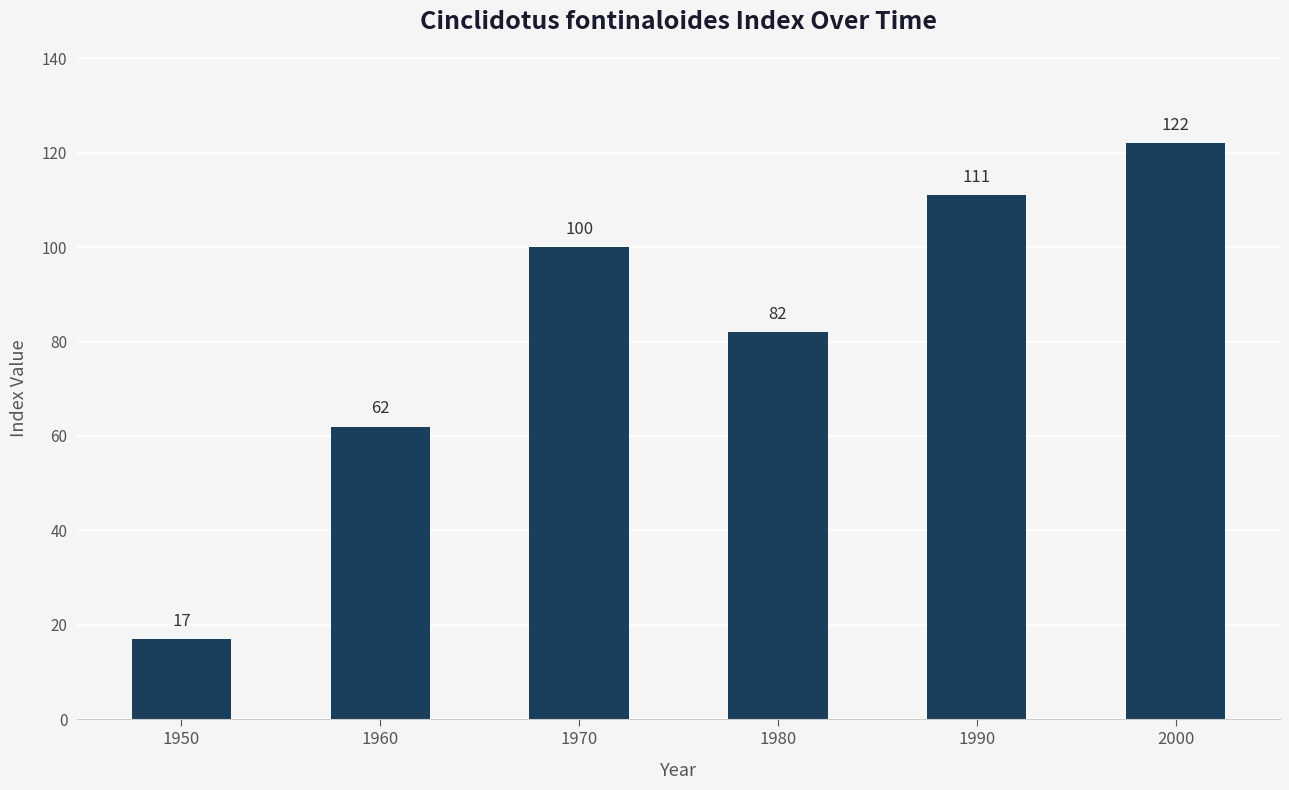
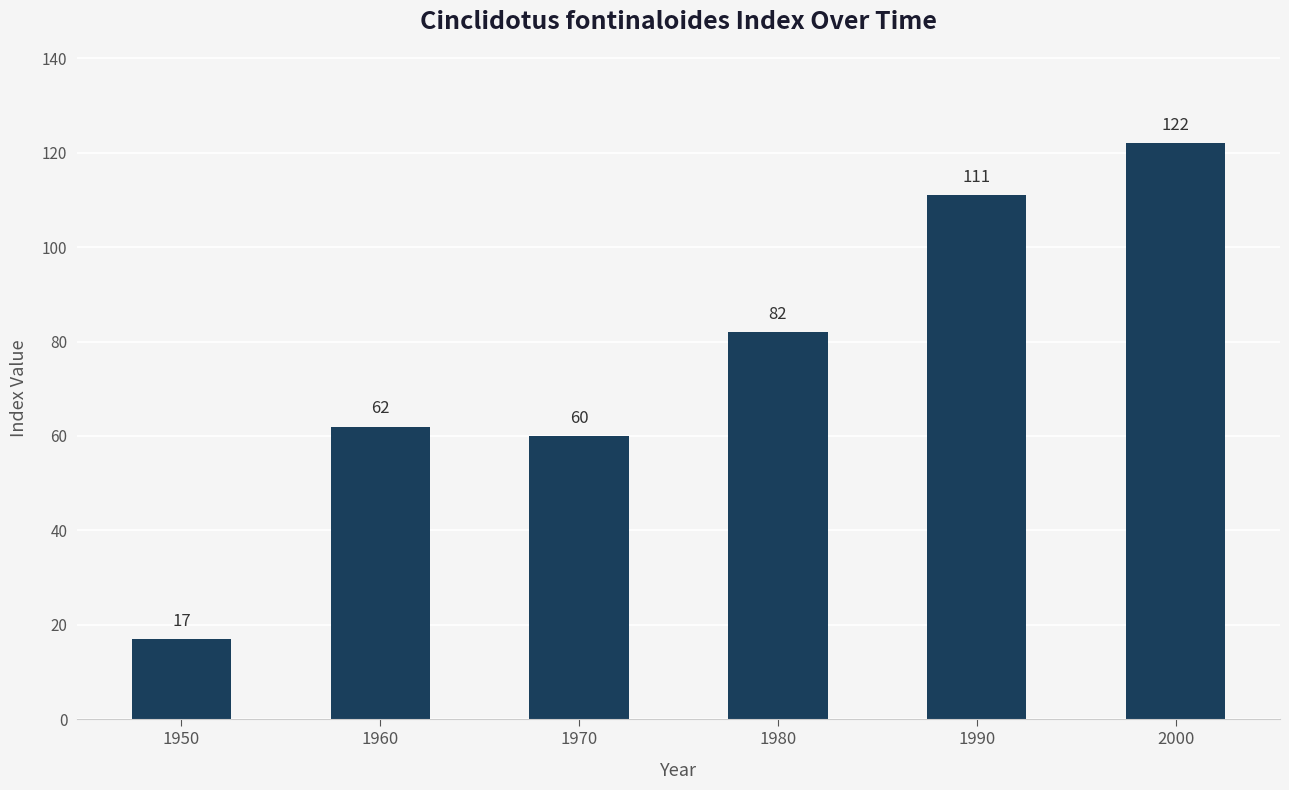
1970: 100 -> 60
